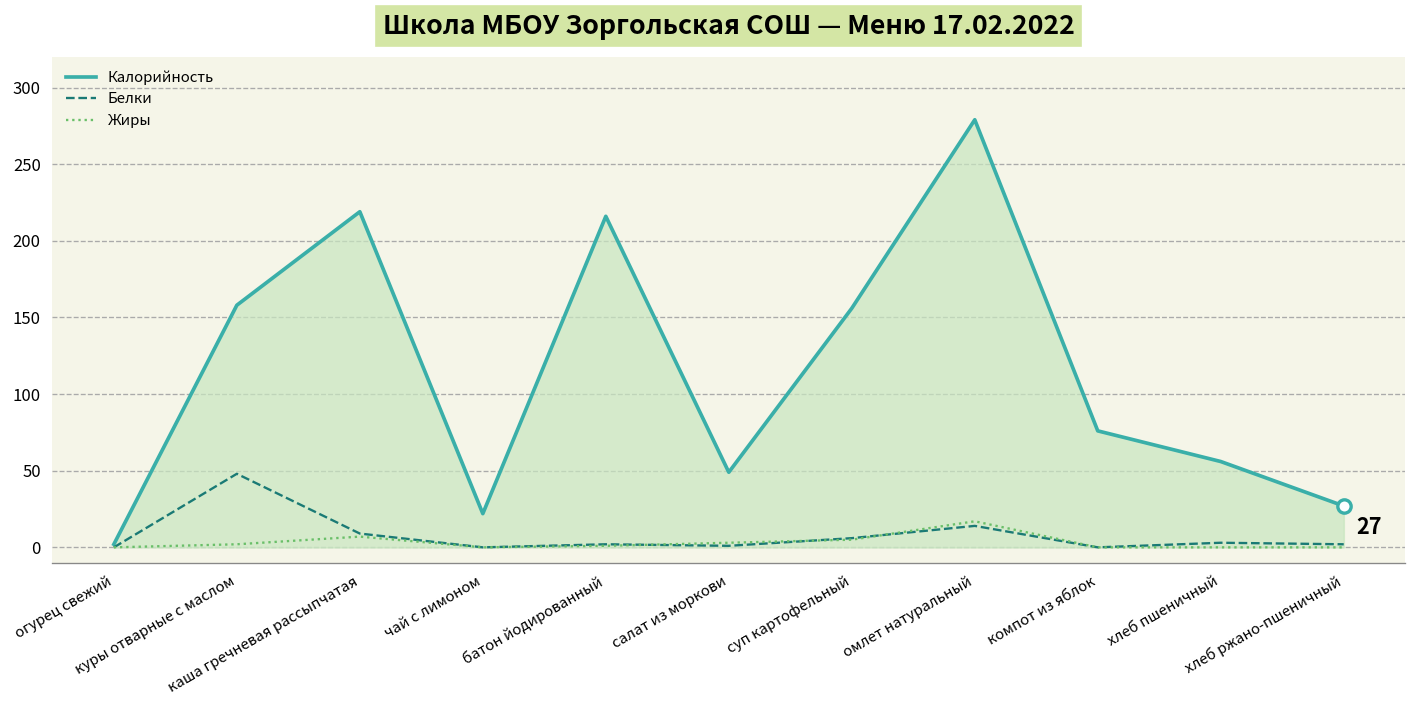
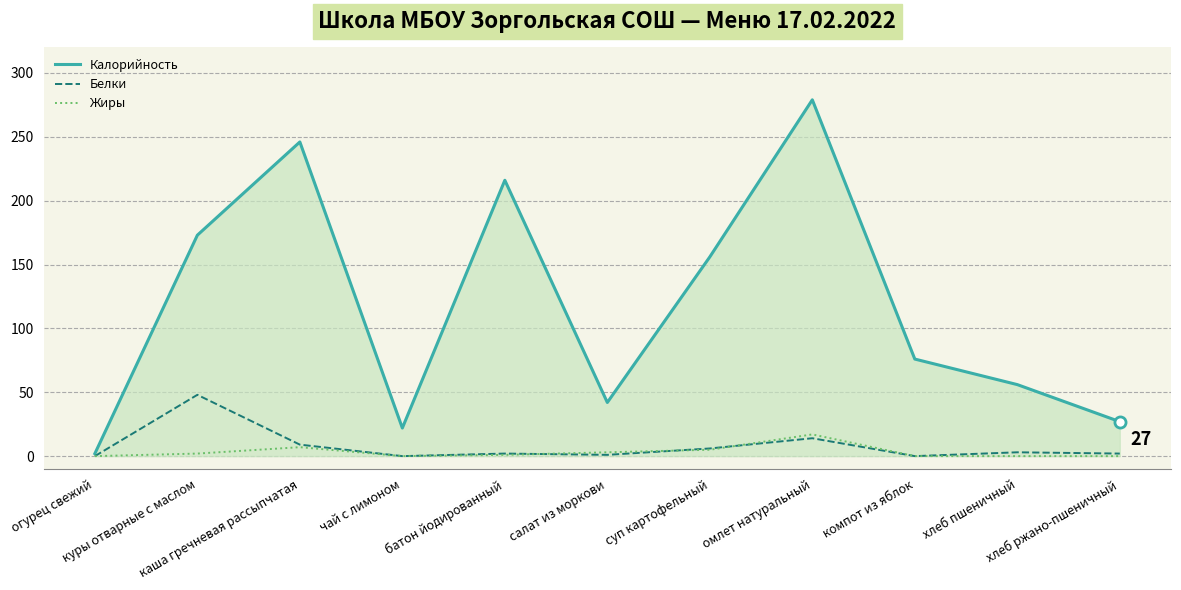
Калорийность, куры отварные с маслом: 158 -> 173
Калорийность, каша гречневая рассыпчатая: 219 -> 246
Калорийность, салат из моркови: 49 -> 42
